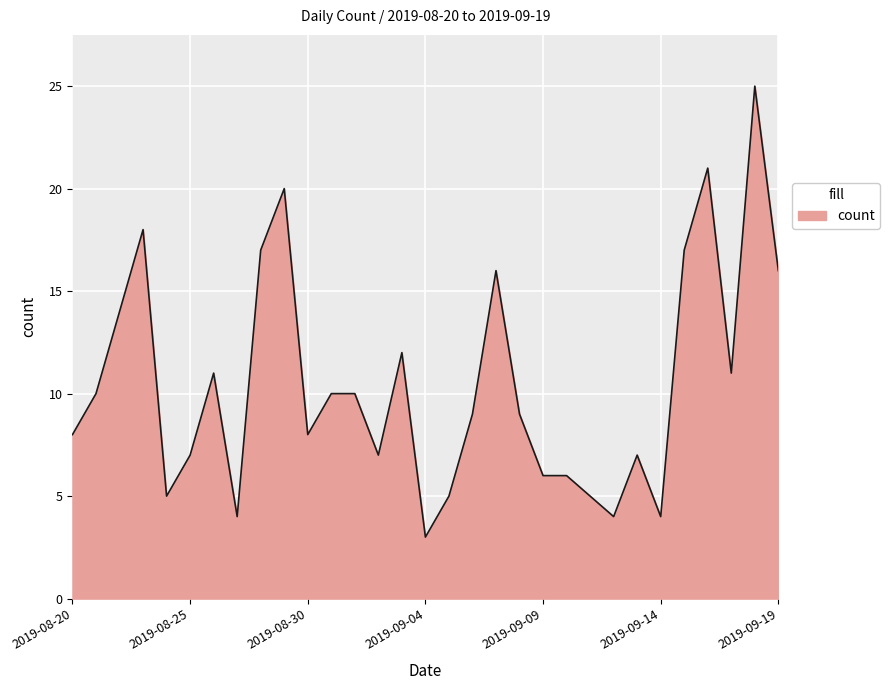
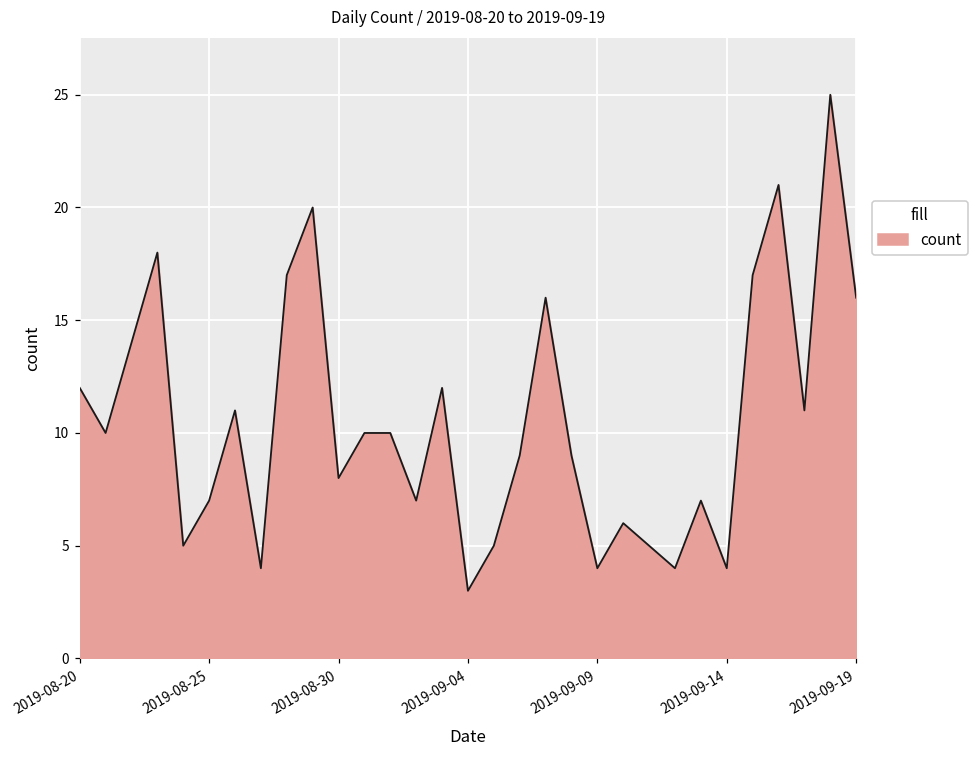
2019-08-20: 8 -> 12
2019-09-09: 6 -> 4
